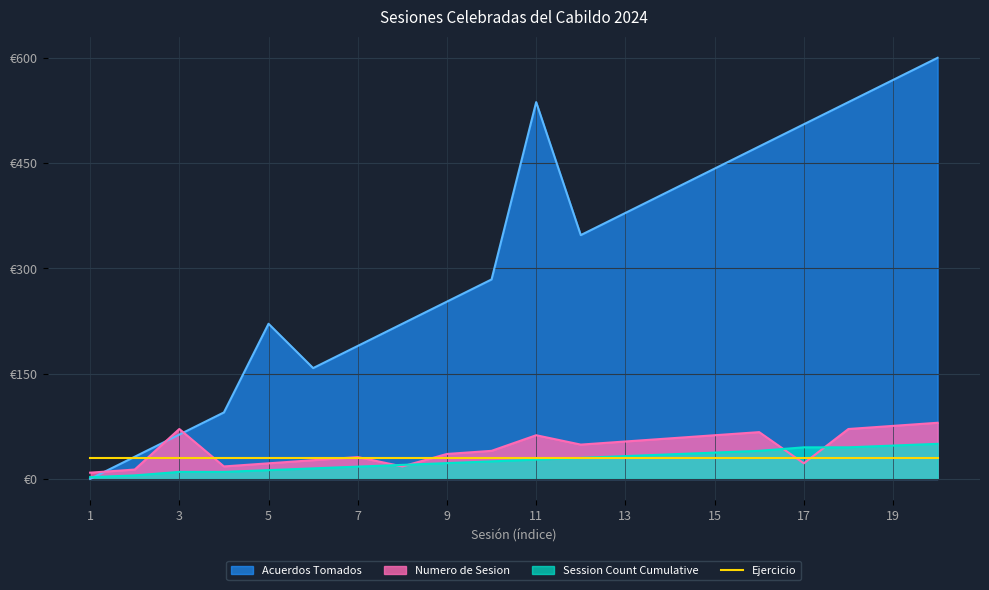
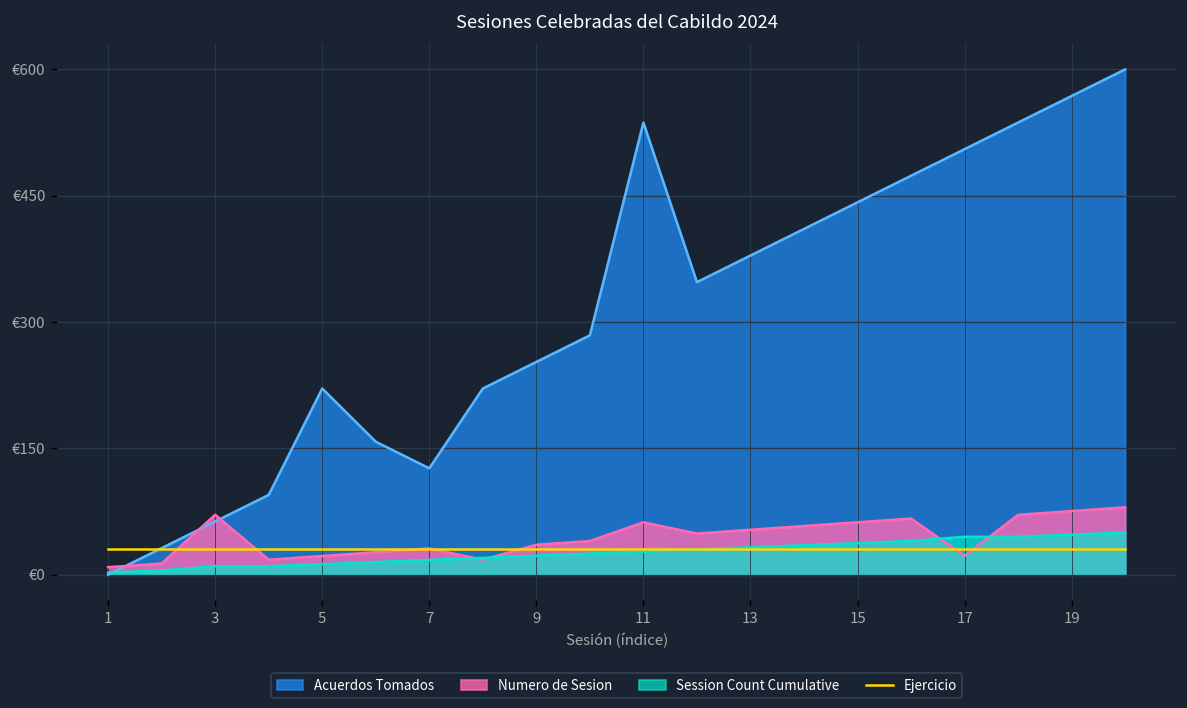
Acuerdos Tomados, 7: €190 -> €130
